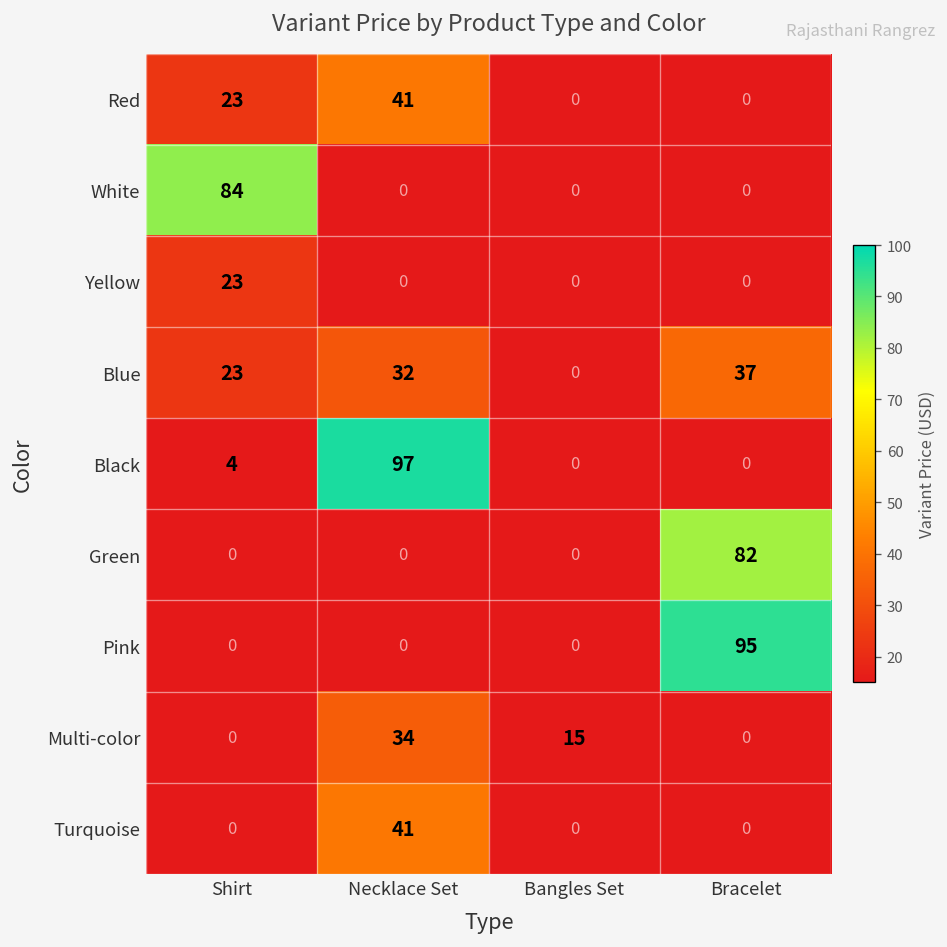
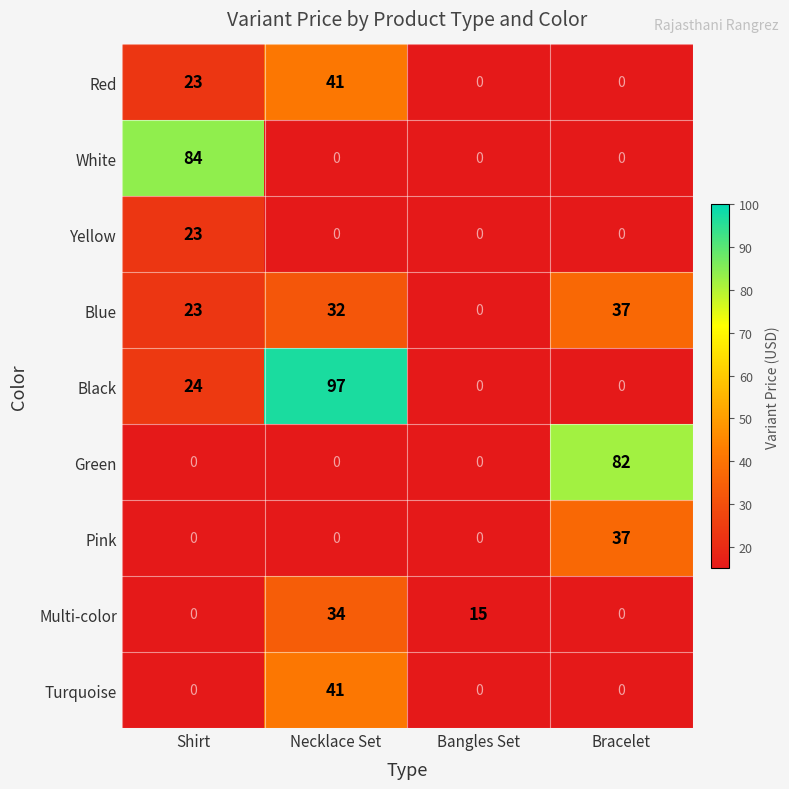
Black, Shirt: 4 -> 24
Pink, Bracelet: 95 -> 37
